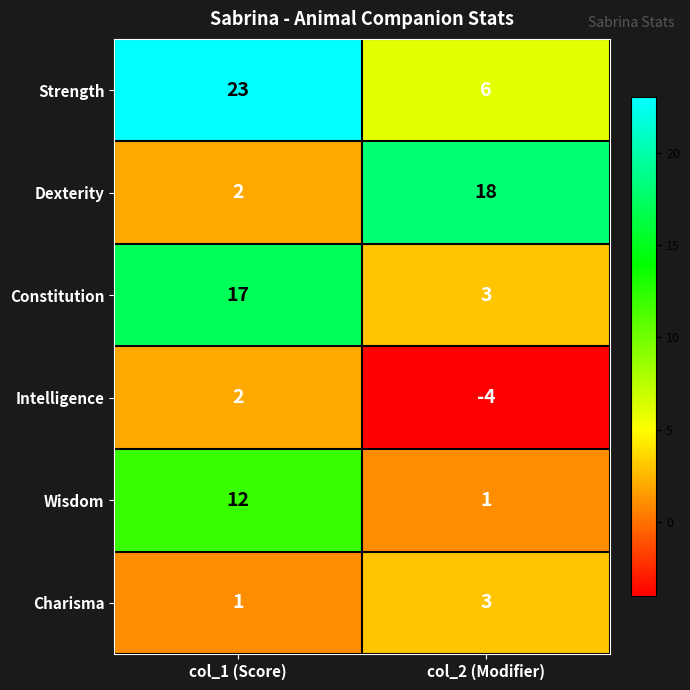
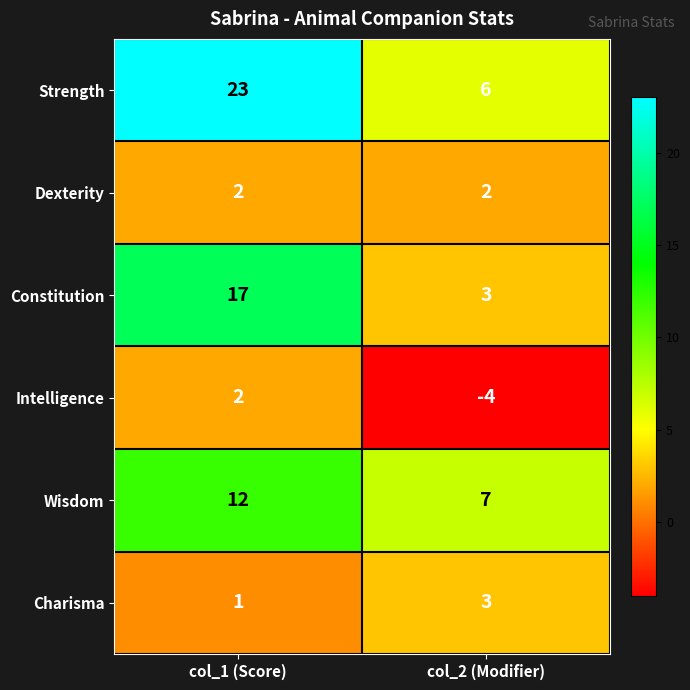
Dexterity, col_2 (Modifier): 18 -> 2
Wisdom, col_2 (Modifier): 1 -> 7
